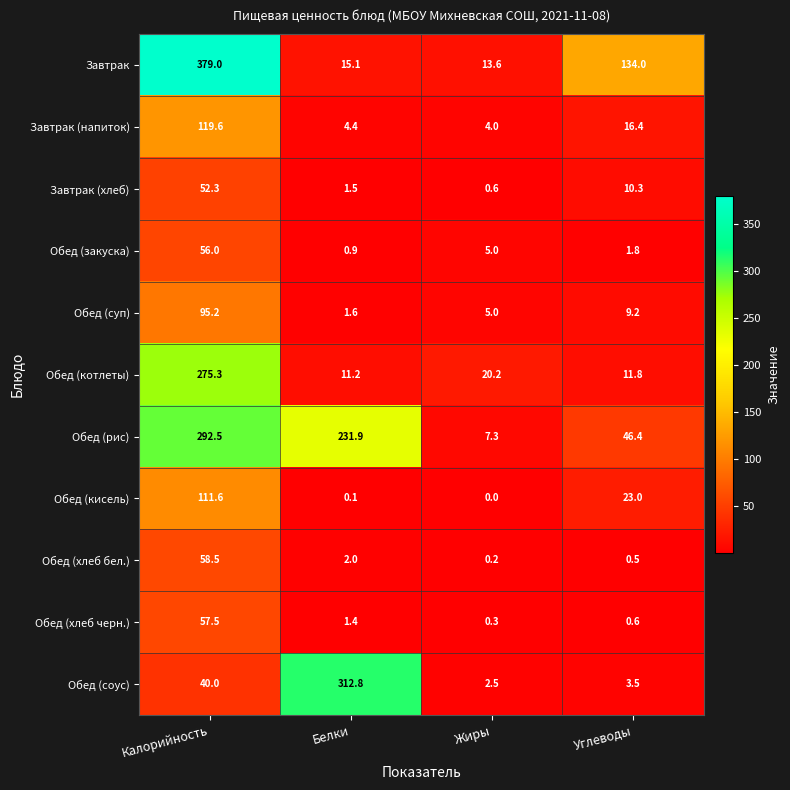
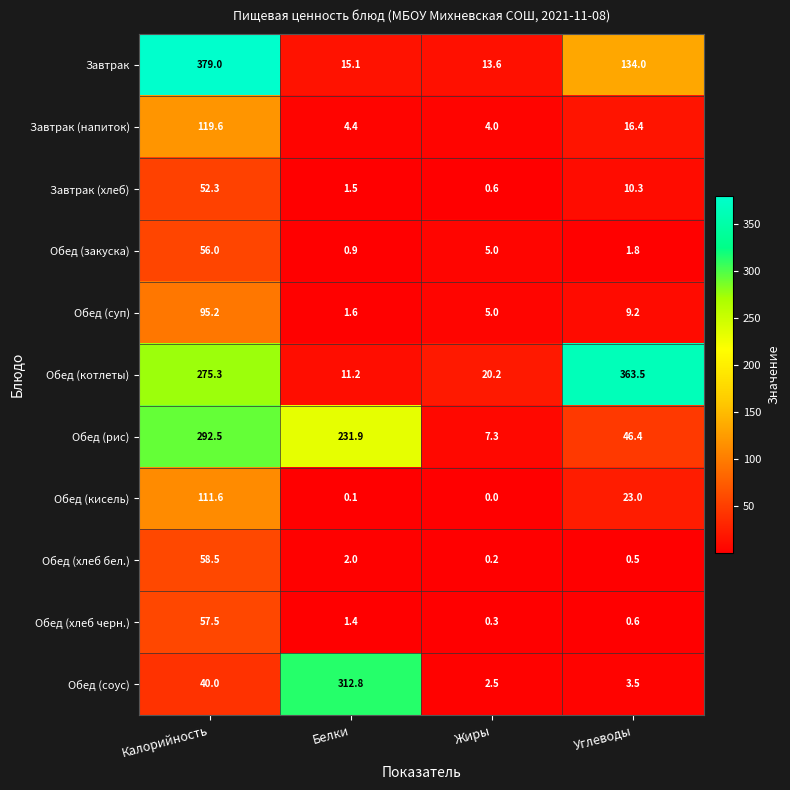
Обед (котлеты), Углеводы: 11.8 -> 363.5
